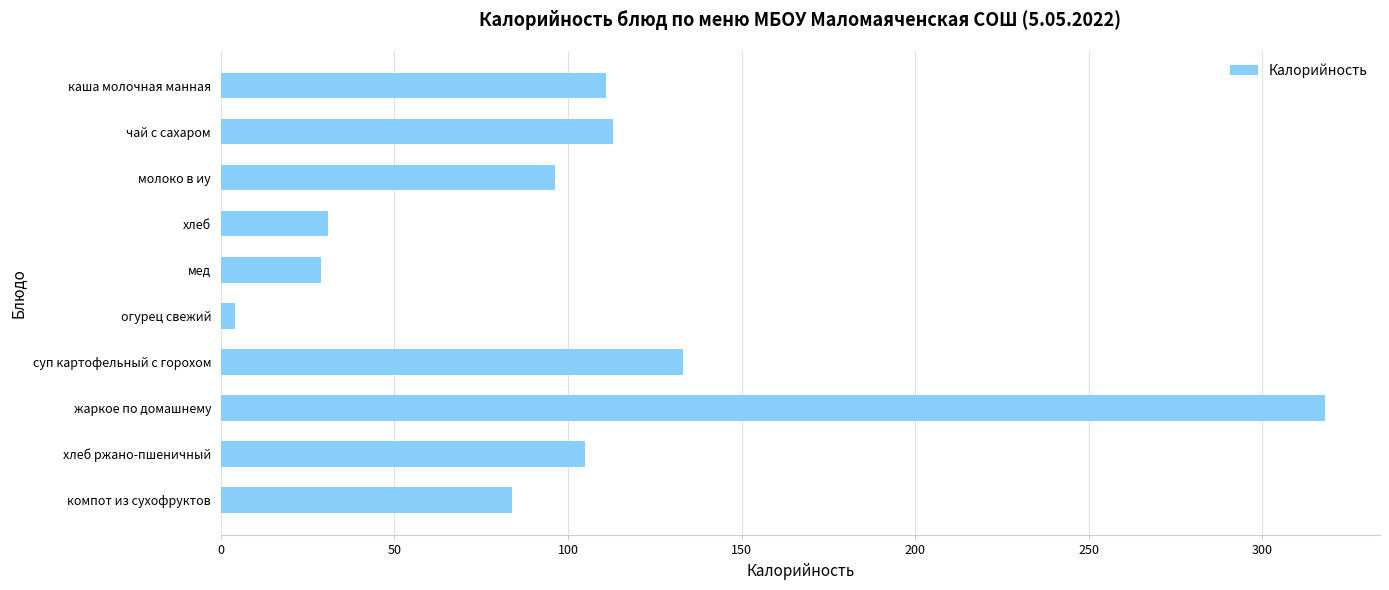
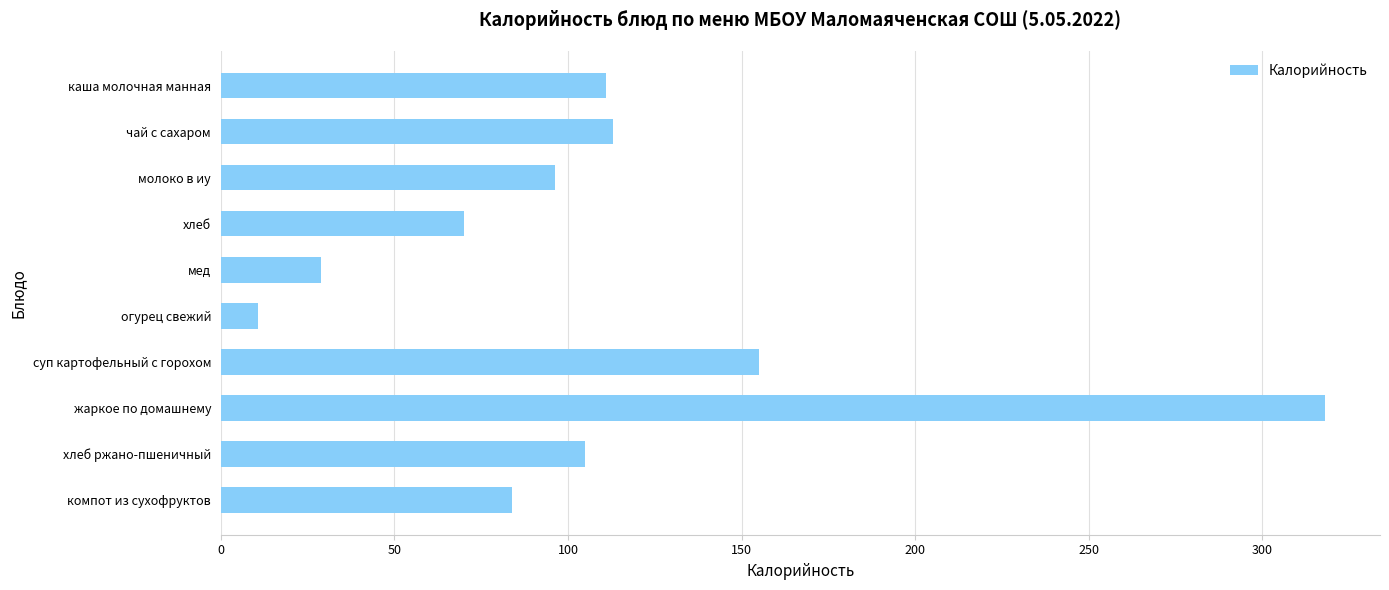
хлеб: 31 -> 70
огурец свежий: 4 -> 11
суп картофельный с горохом: 133 -> 155
